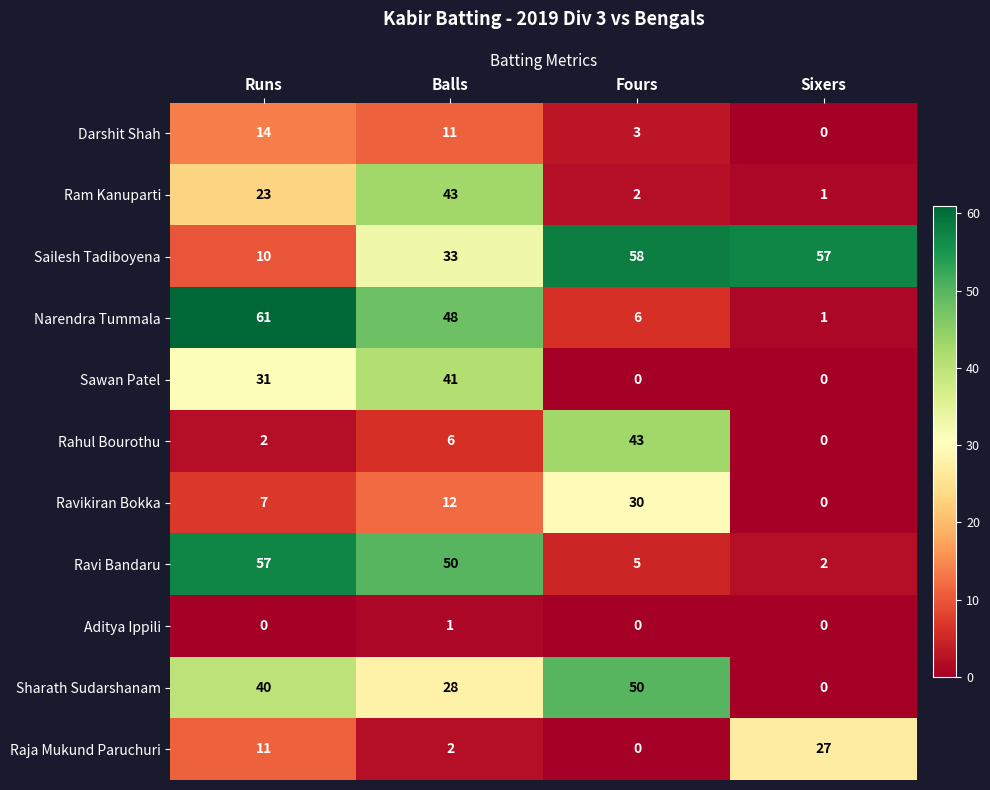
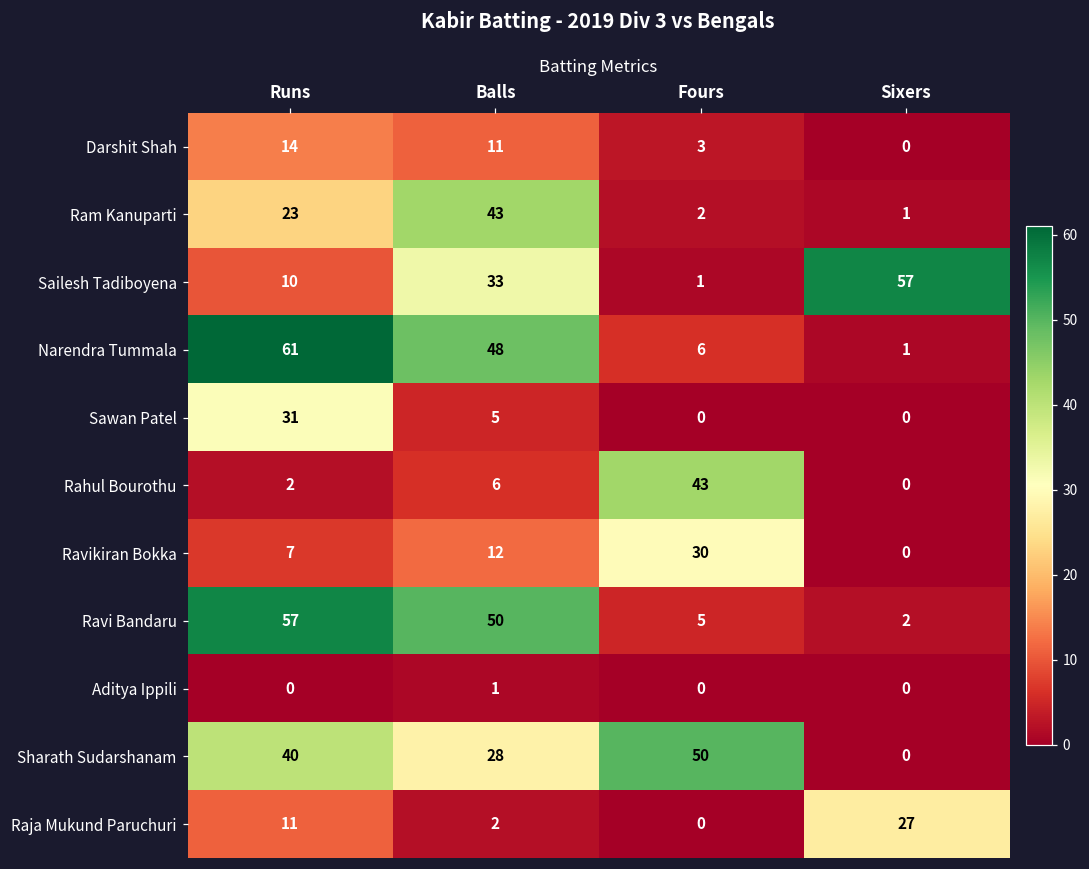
Sailesh Tadiboyena, Fours: 58 -> 1
Sawan Patel, Balls: 41 -> 5
